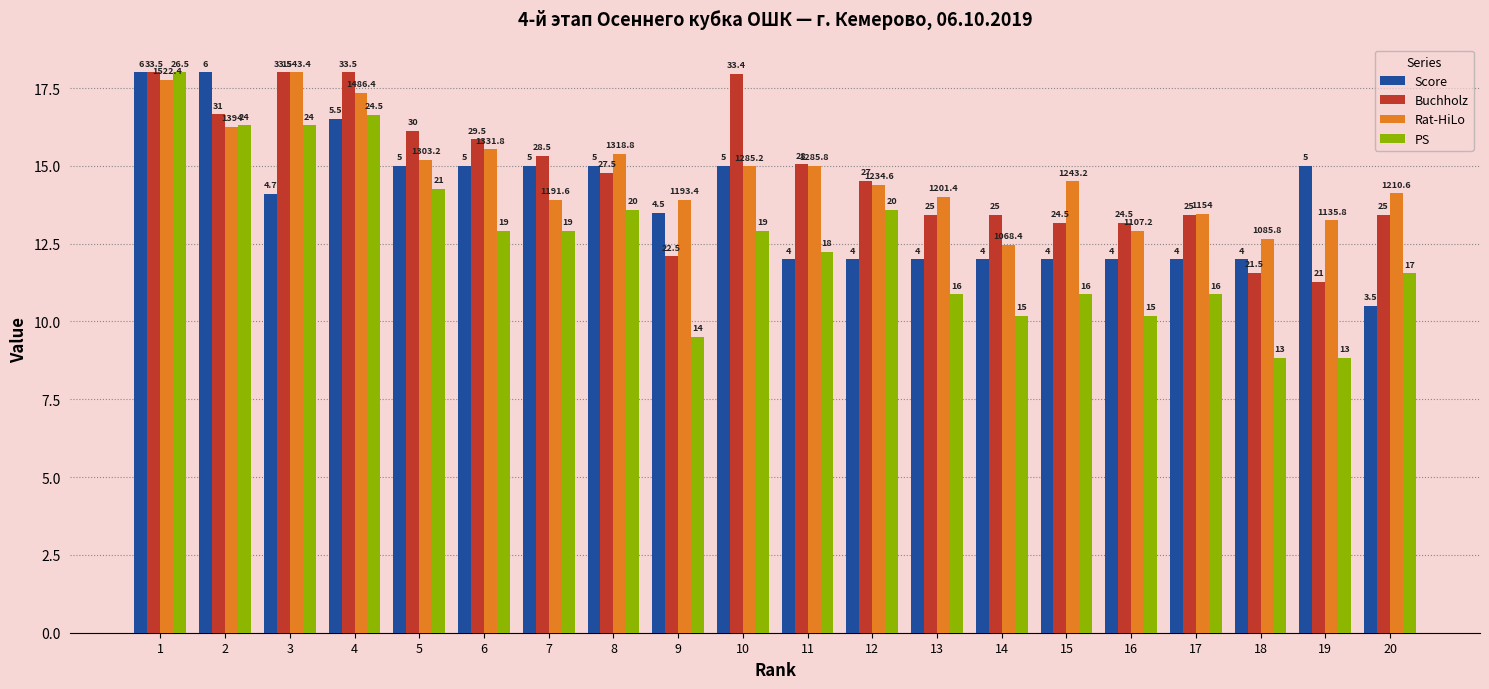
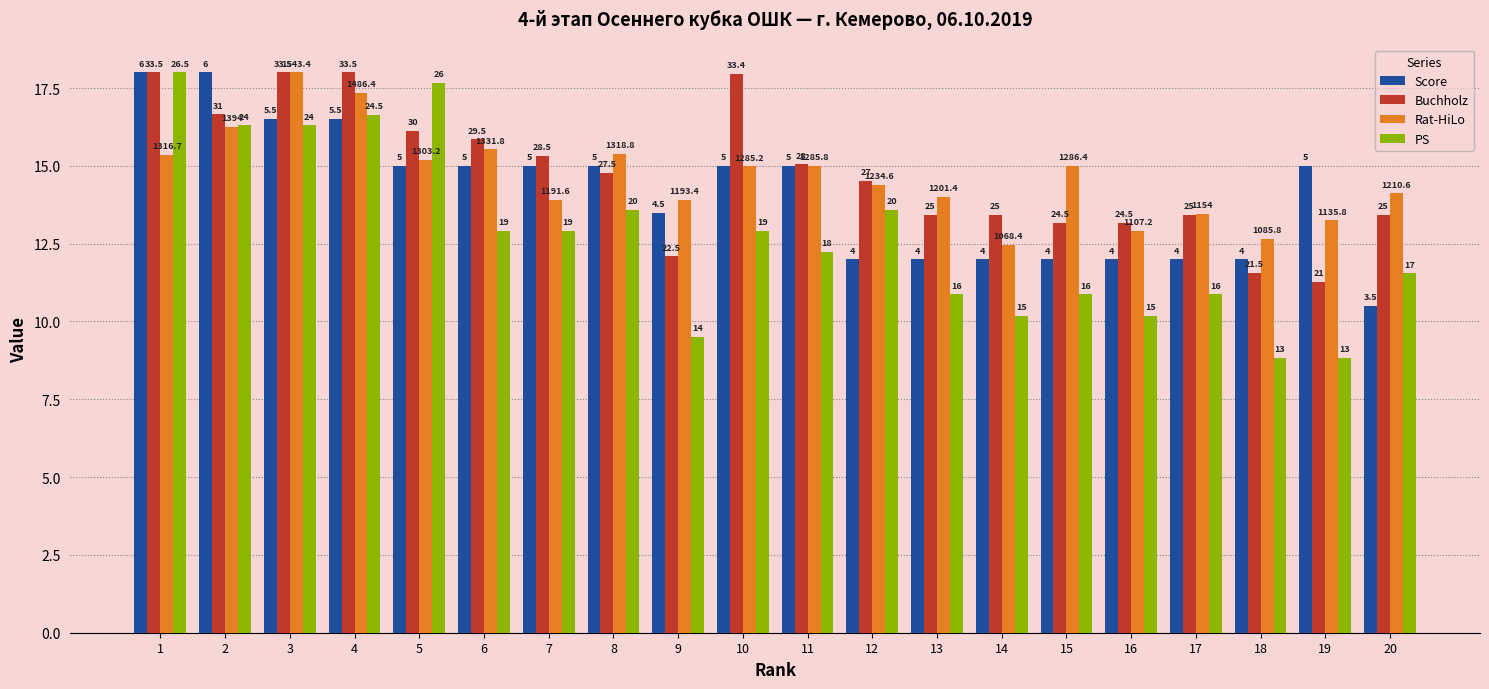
Rat-HiLo, 1: 1522.4 -> 1316.7
Score, 3: 4.7 -> 5.5
PS, 5: 21 -> 26
Score, 11: 4 -> 5
Rat-HiLo, 15: 1243.2 -> 1286.4
